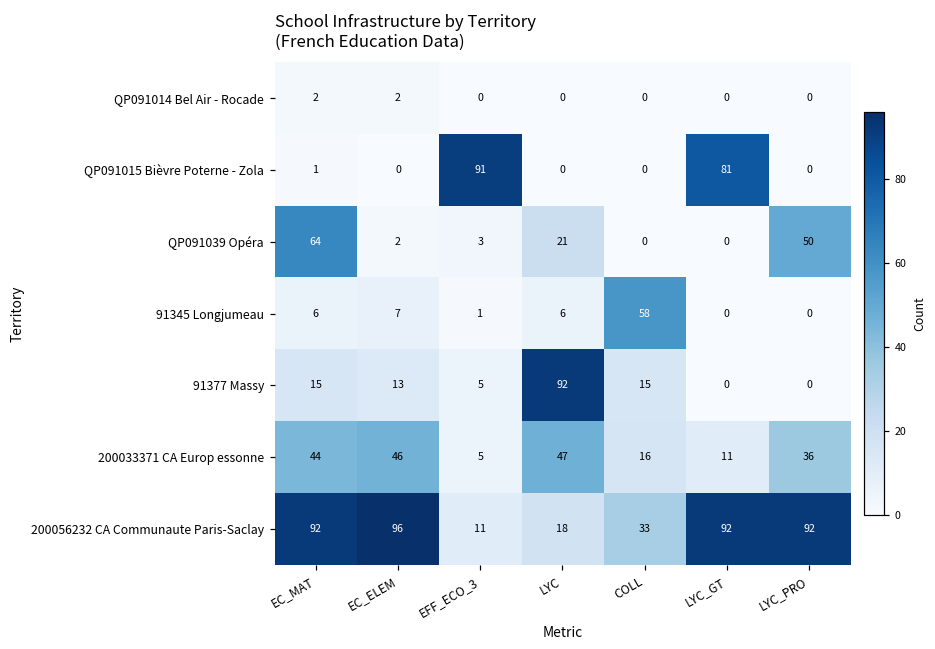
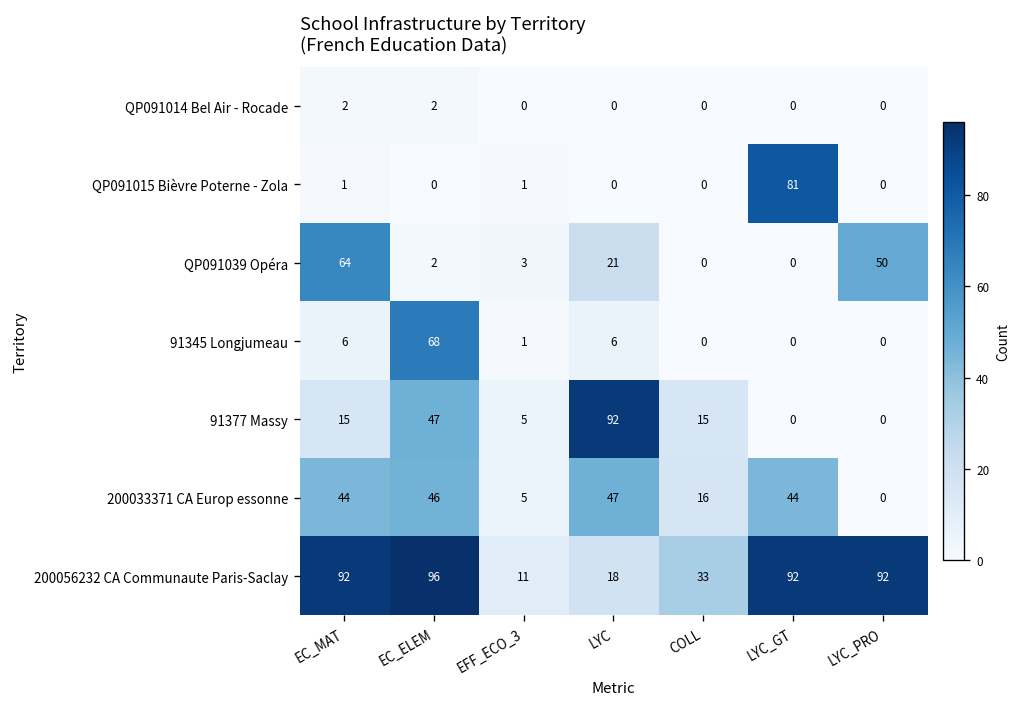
QP091015 Bièvre Poterne - Zola, EFF_ECO_3: 91 -> 1
91345 Longjumeau, EC_ELEM: 7 -> 68
91345 Longjumeau, COLL: 58 -> 0
91377 Massy, EC_ELEM: 13 -> 47
200033371 CA Europ essonne, LYC_GT: 11 -> 44
200033371 CA Europ essonne, LYC_PRO: 36 -> 0
